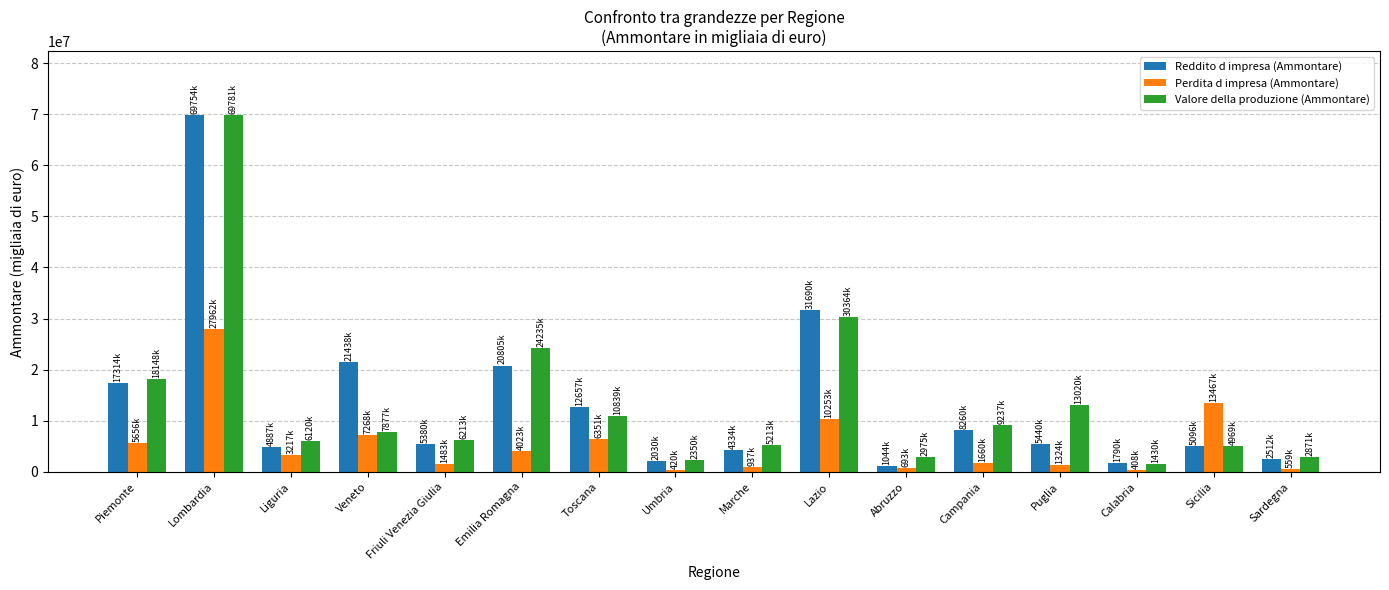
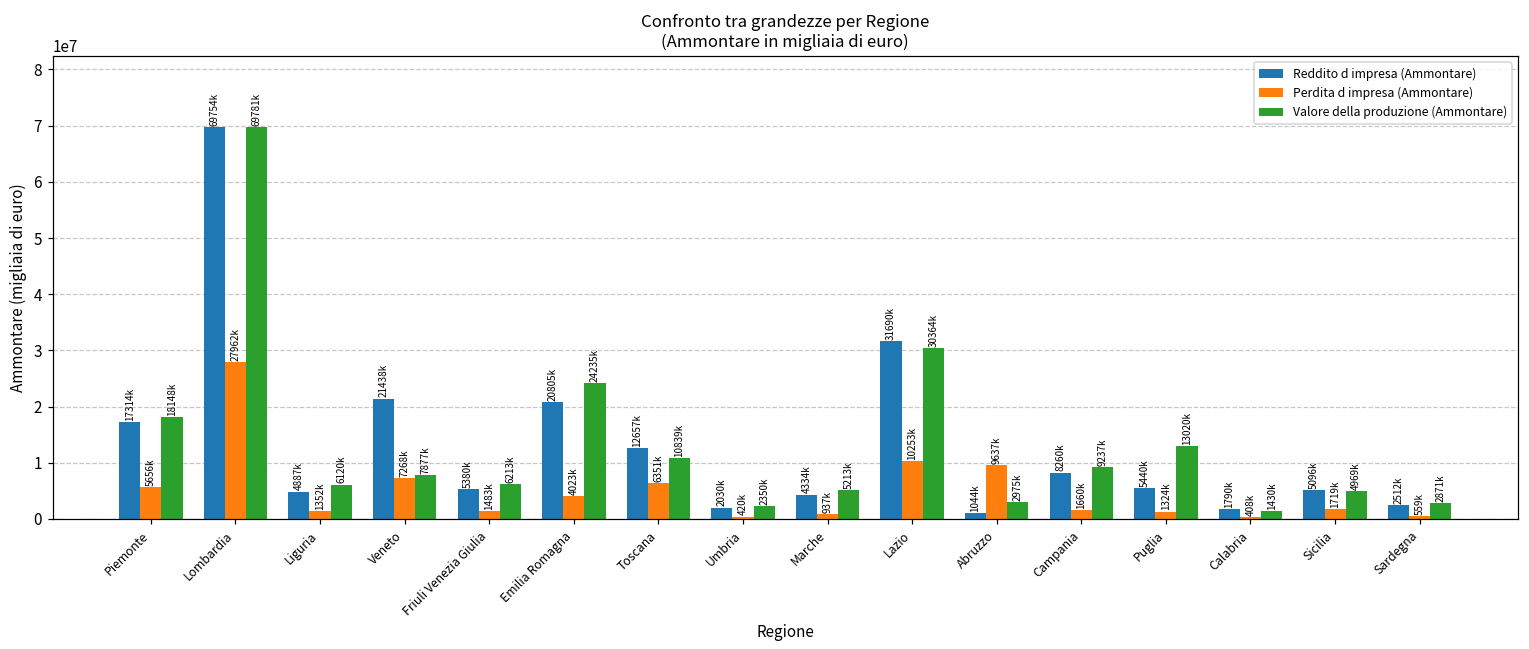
Perdita d impresa (Ammontare), Liguria: 3217k -> 1352k
Perdita d impresa (Ammontare), Abruzzo: 693k -> 9637k
Perdita d impresa (Ammontare), Sicilia: 13467k -> 1719k
